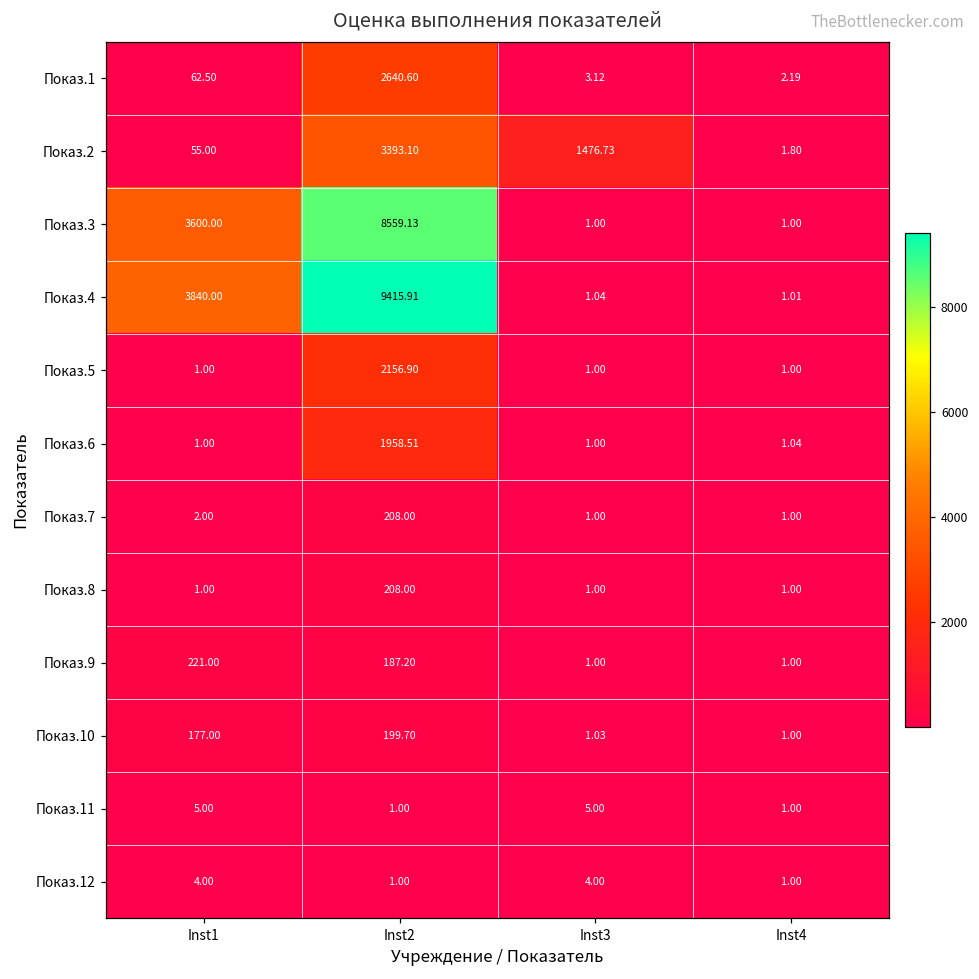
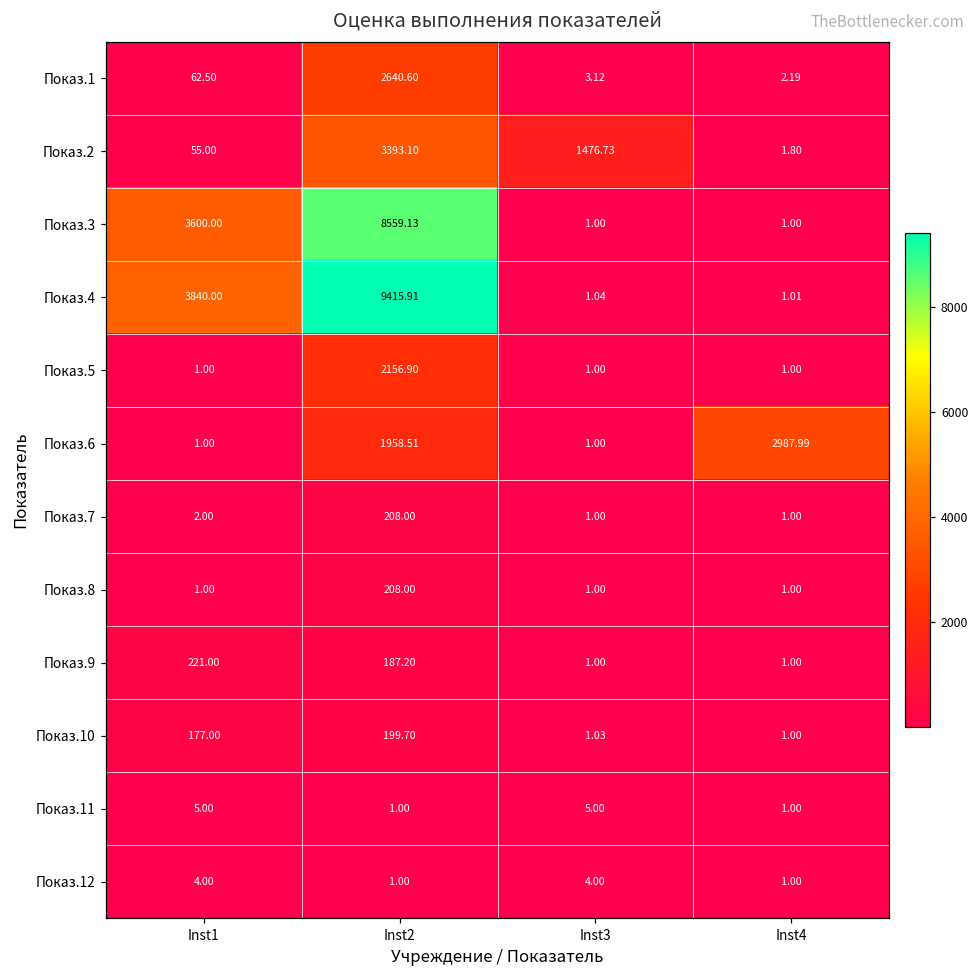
Показ.6, Inst4: 1.04 -> 2987.99
